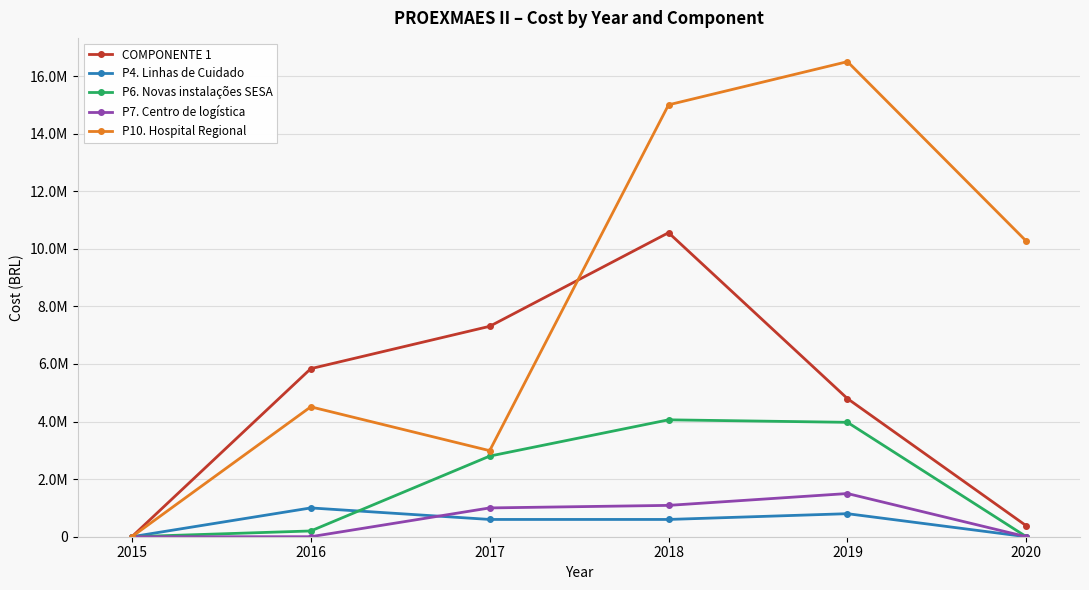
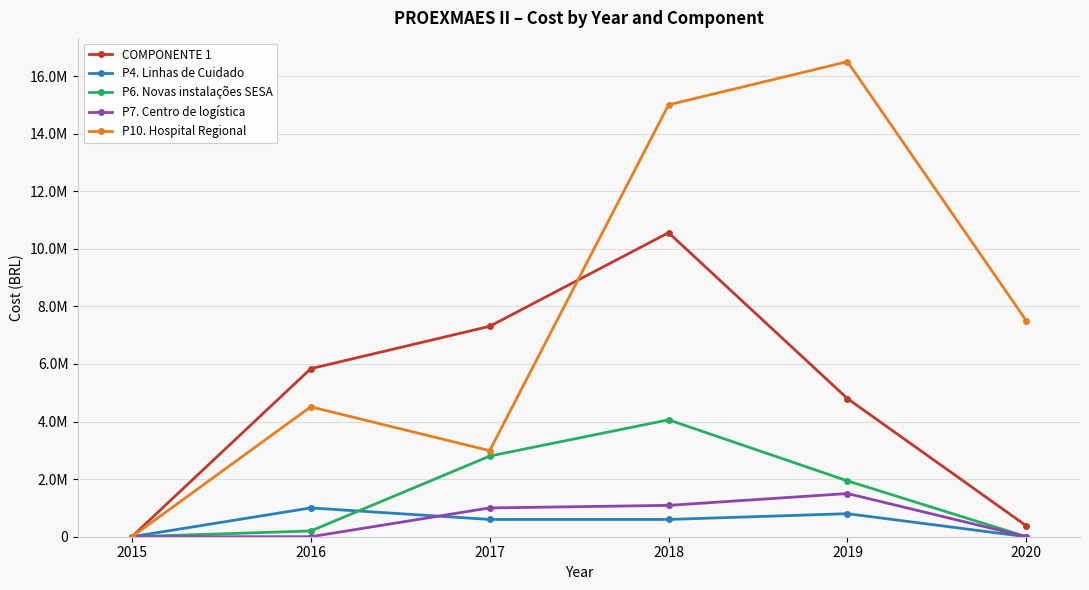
P6. Novas instalações SESA, 2019: 4000000 -> 1900000
P10. Hospital Regional, 2020: 10300000 -> 7500000
